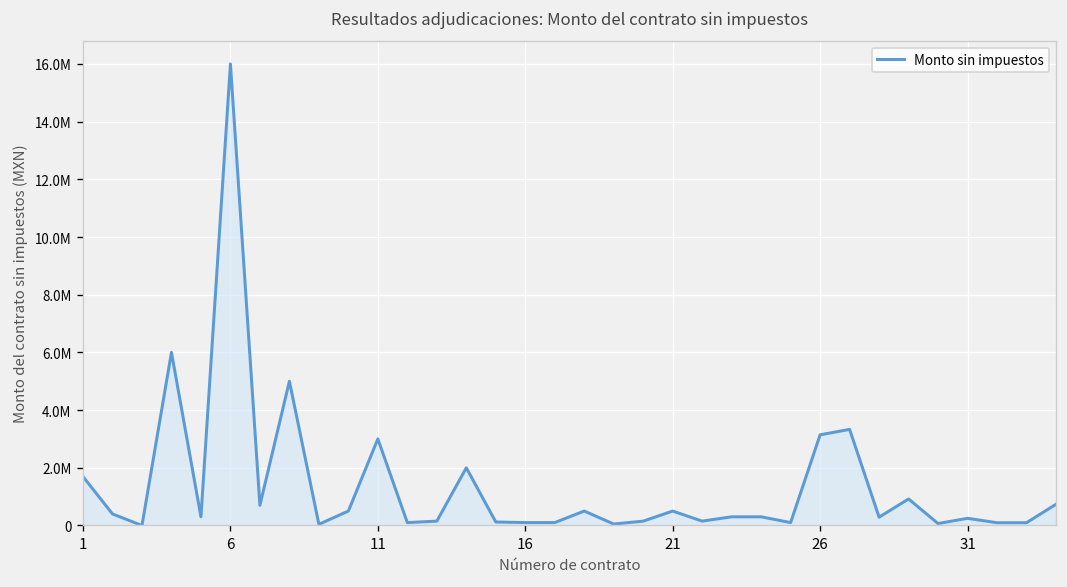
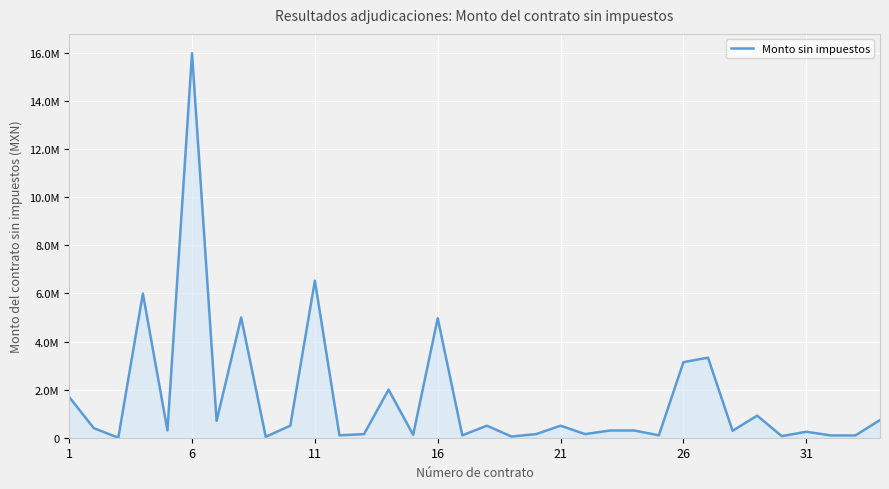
11: 3000000 -> 6500000
16: 100000 -> 5000000
